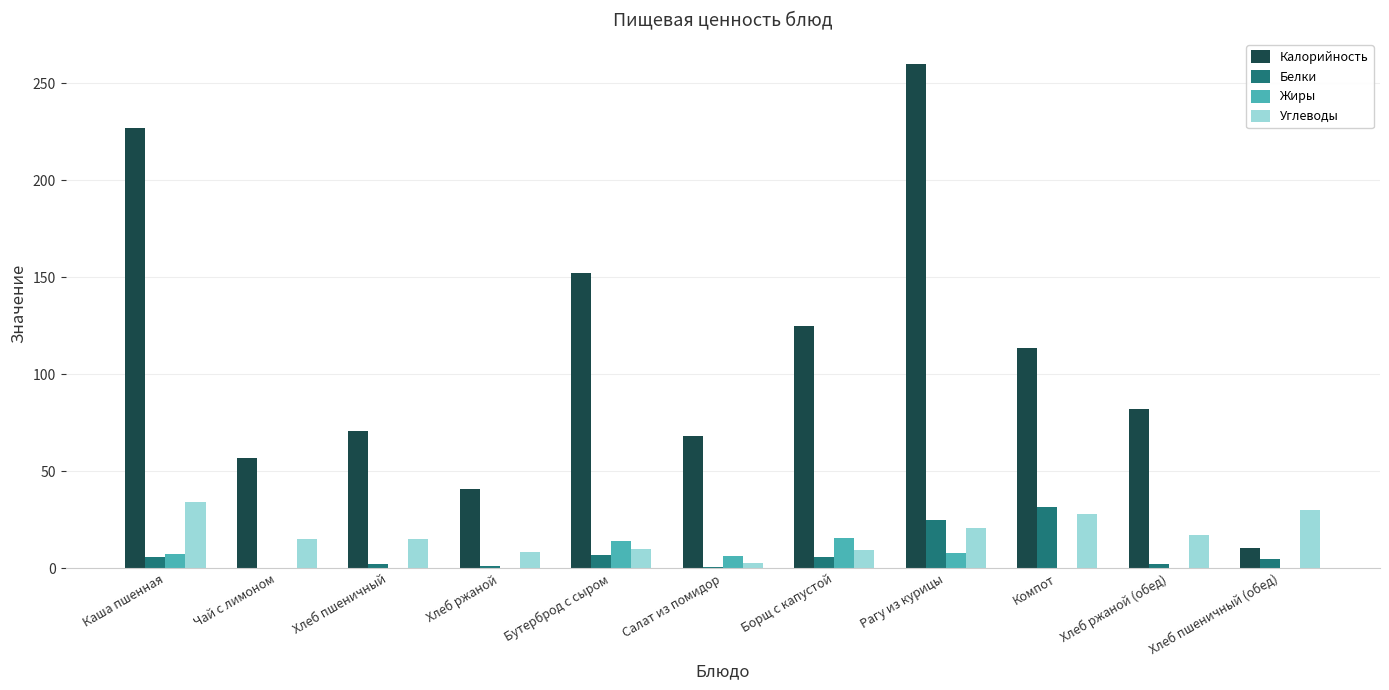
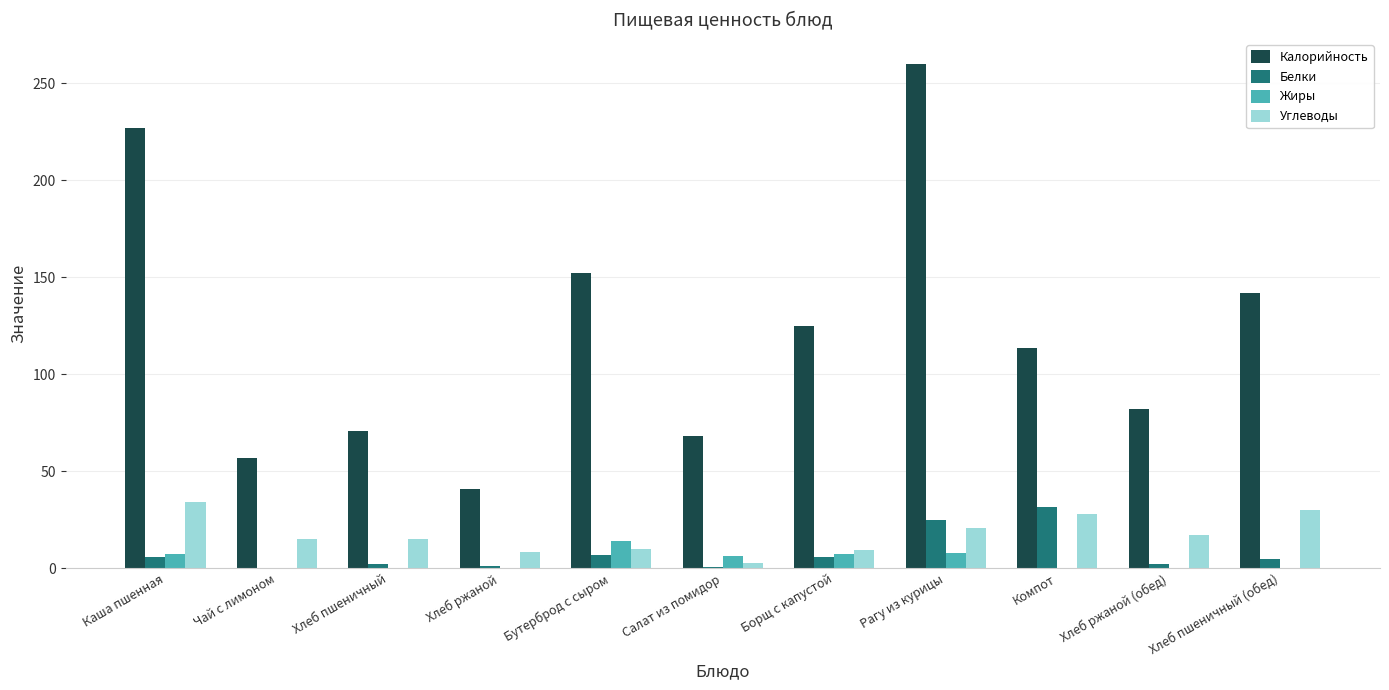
Жиры, Борщ с капустой: 16 -> 7
Калорийность, Хлеб пшеничный (обед): 10 -> 142
